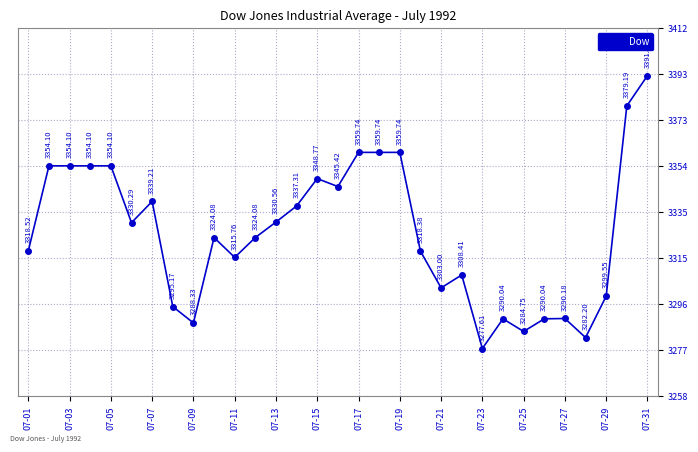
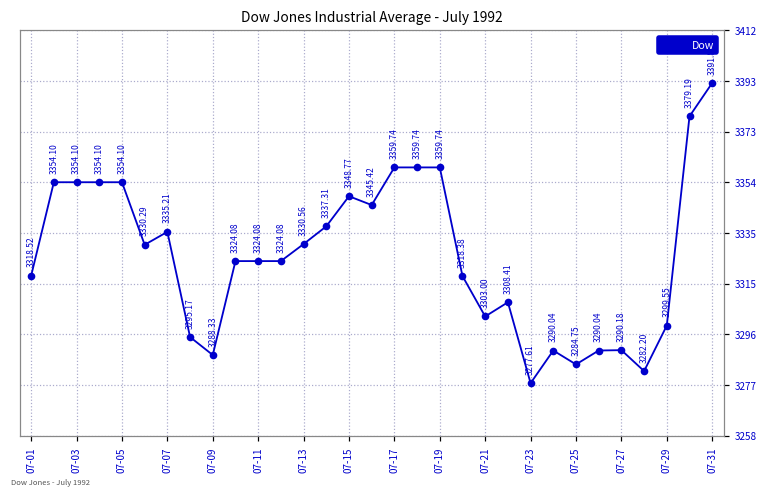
07-07: 3339.21 -> 3335.21
07-11: 3315.76 -> 3324.08
